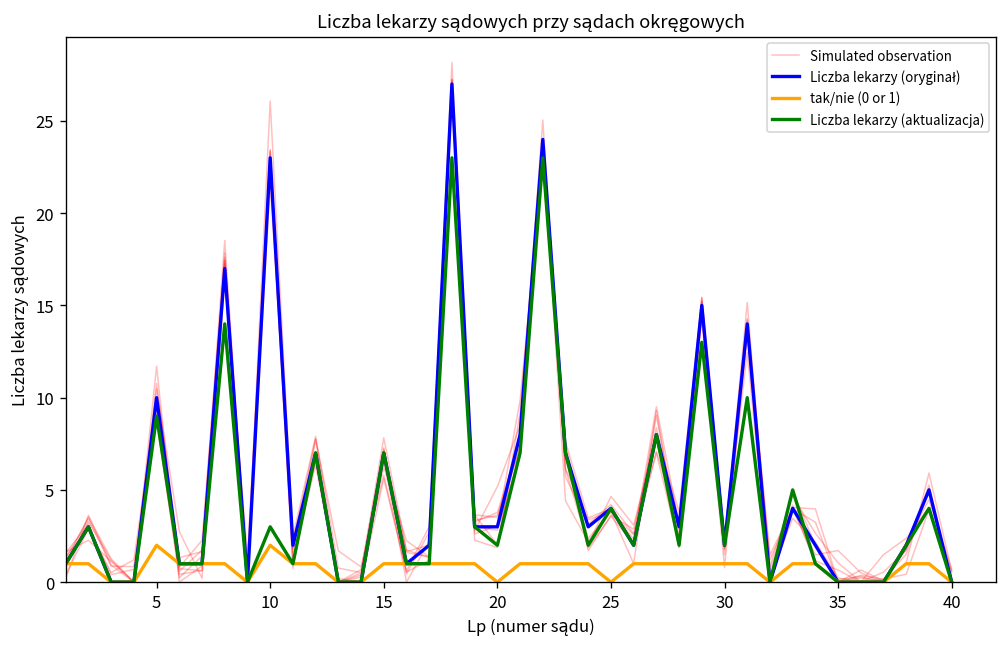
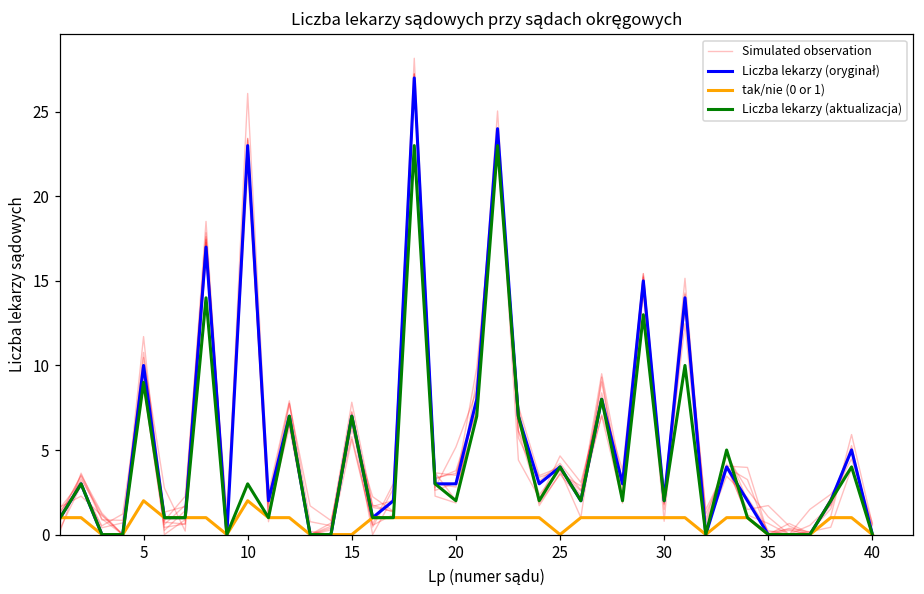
tak/nie (0 or 1), 15: 1 -> 0
tak/nie (0 or 1), 20: 0 -> 1
